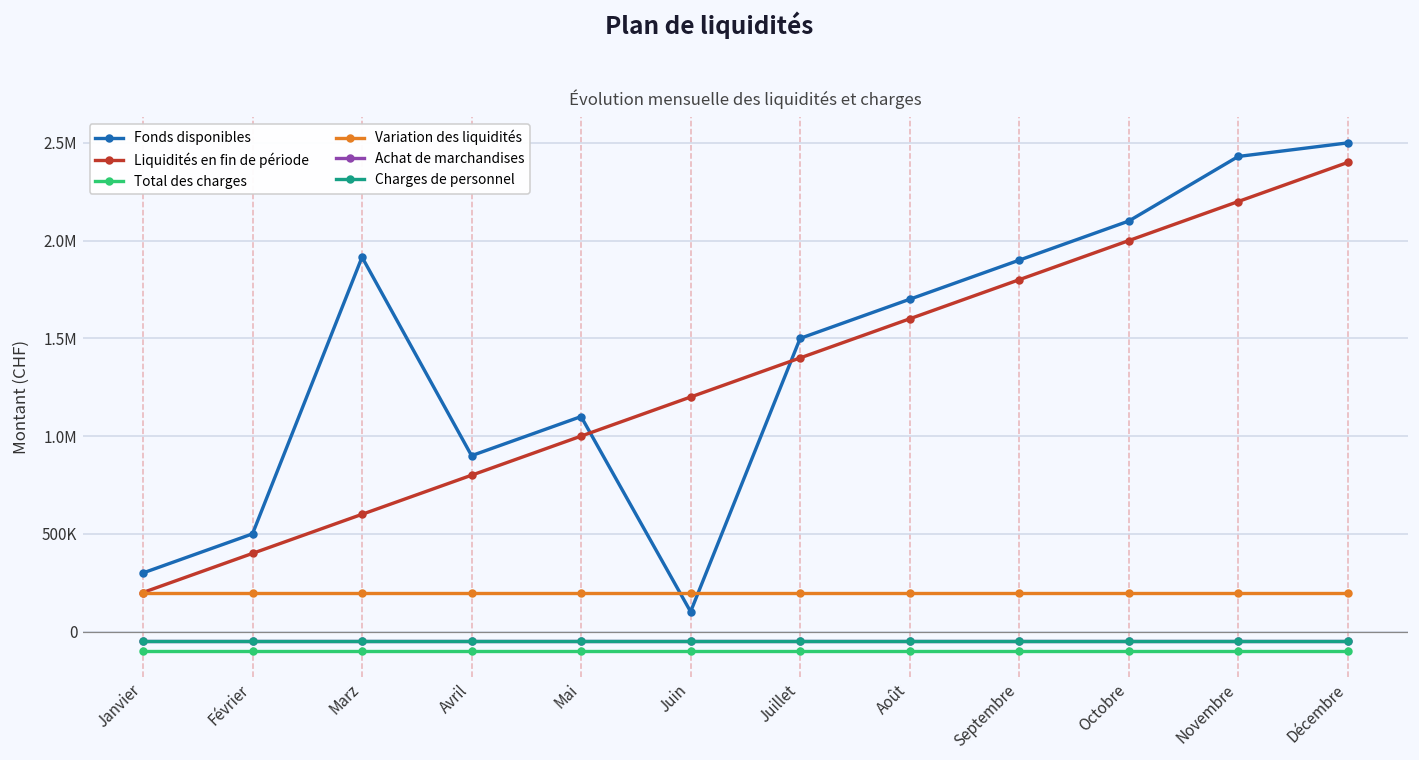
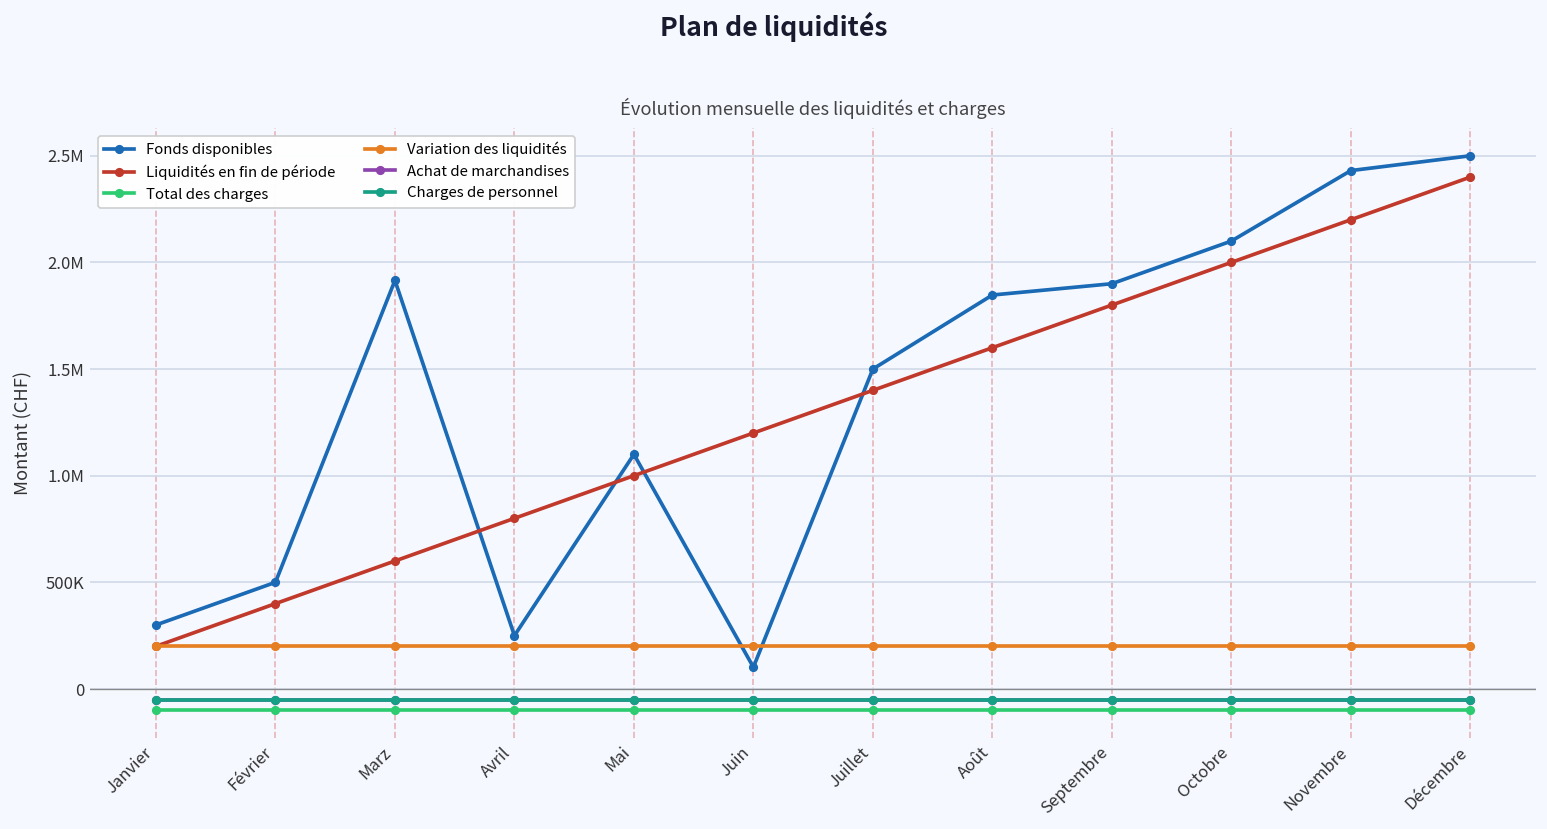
Fonds disponibles, Avril: 900000 -> 250000
Fonds disponibles, Août: 1700000 -> 1850000
